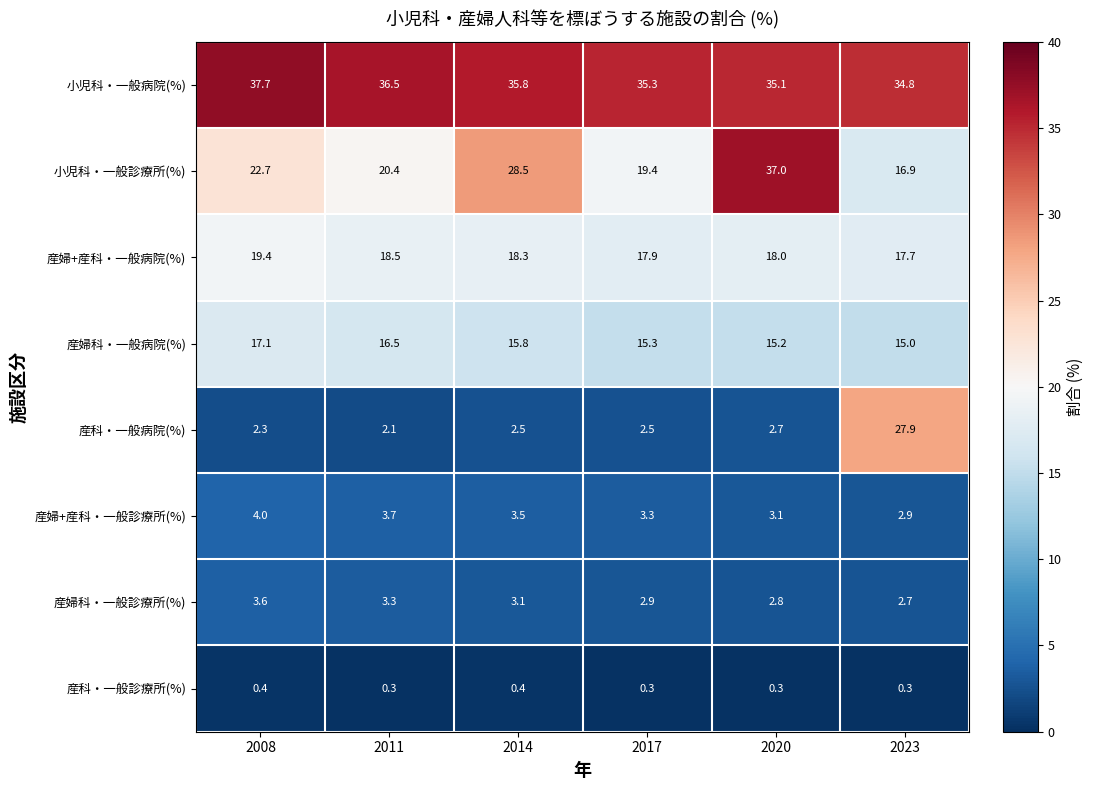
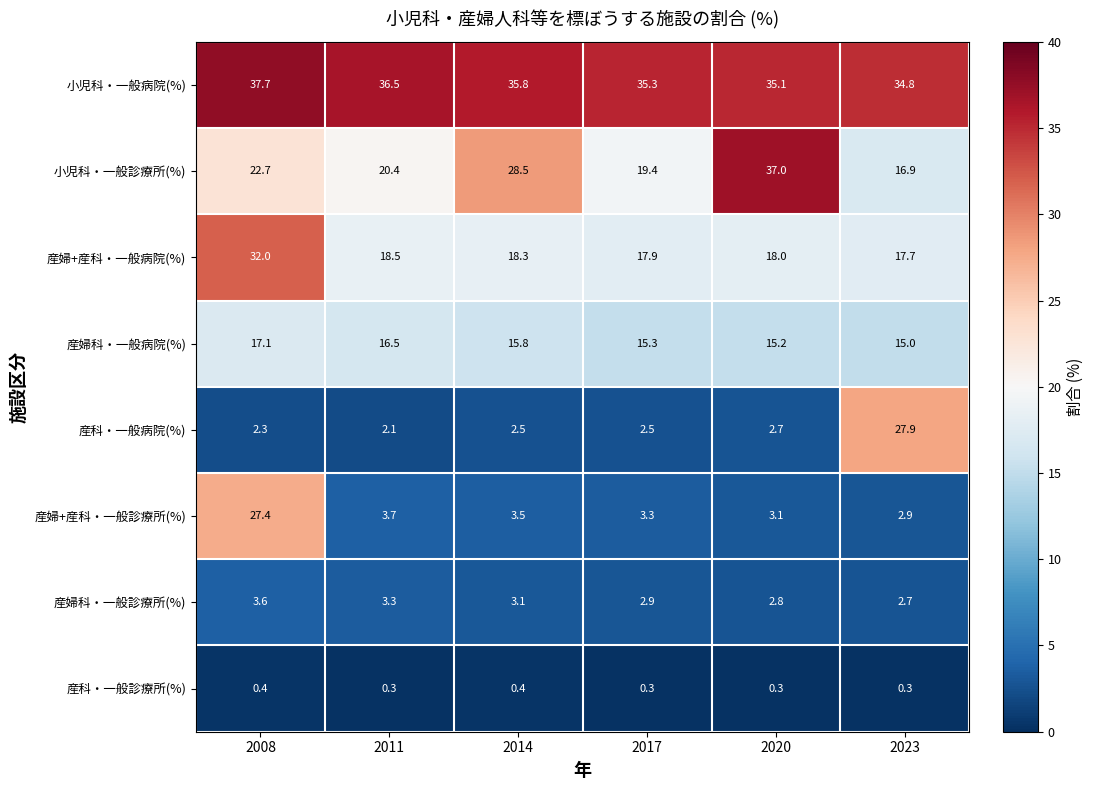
産婦+産科・一般病院(%), 2008: 19.4 -> 32.0
産婦+産科・一般診療所(%), 2008: 4.0 -> 27.4
